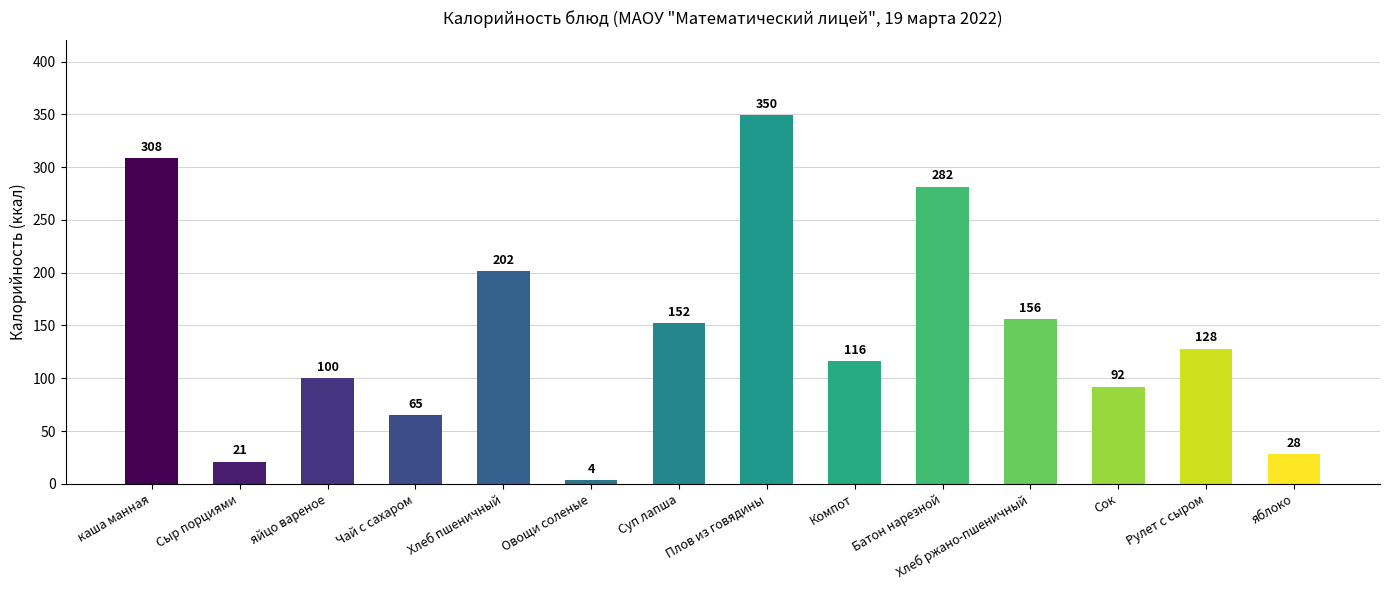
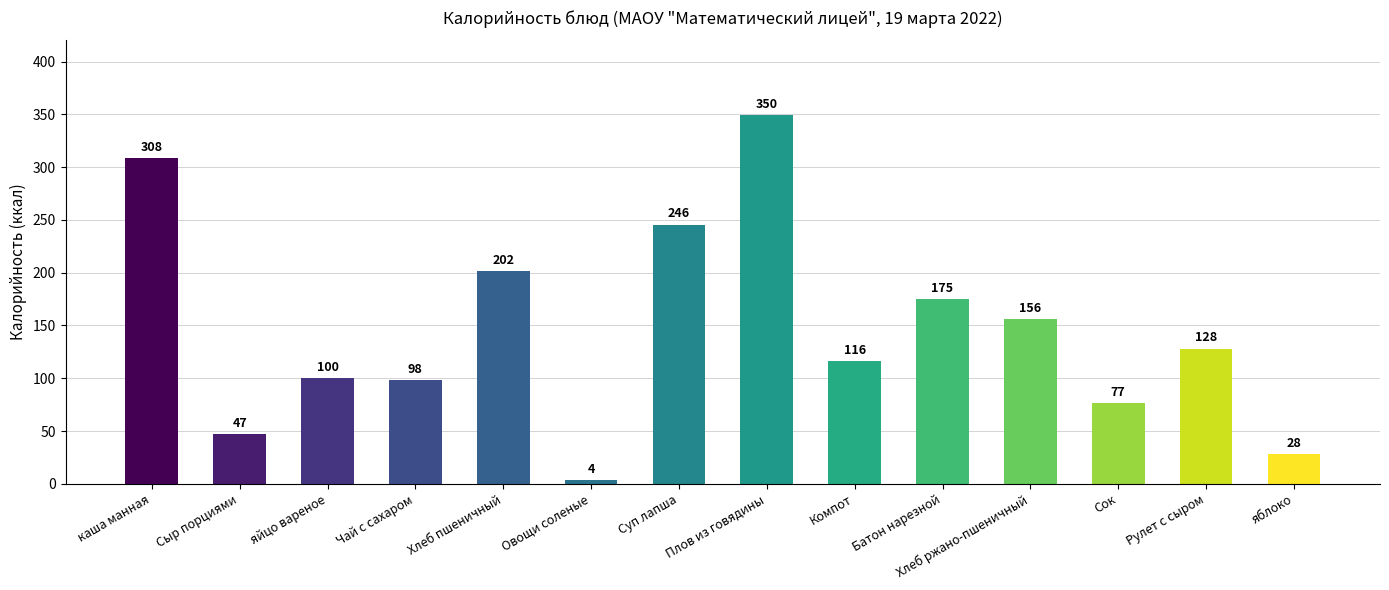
Сыр порциями: 21 -> 47
Чай с сахаром: 65 -> 98
Суп лапша: 152 -> 246
Батон нарезной: 282 -> 175
Сок: 92 -> 77
